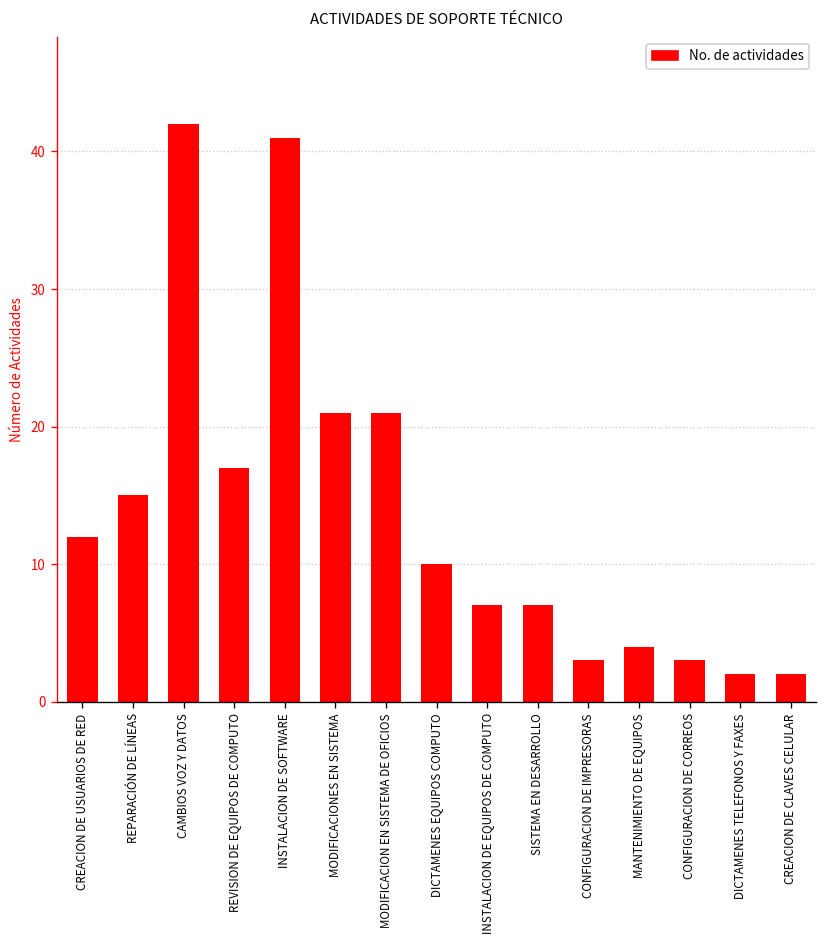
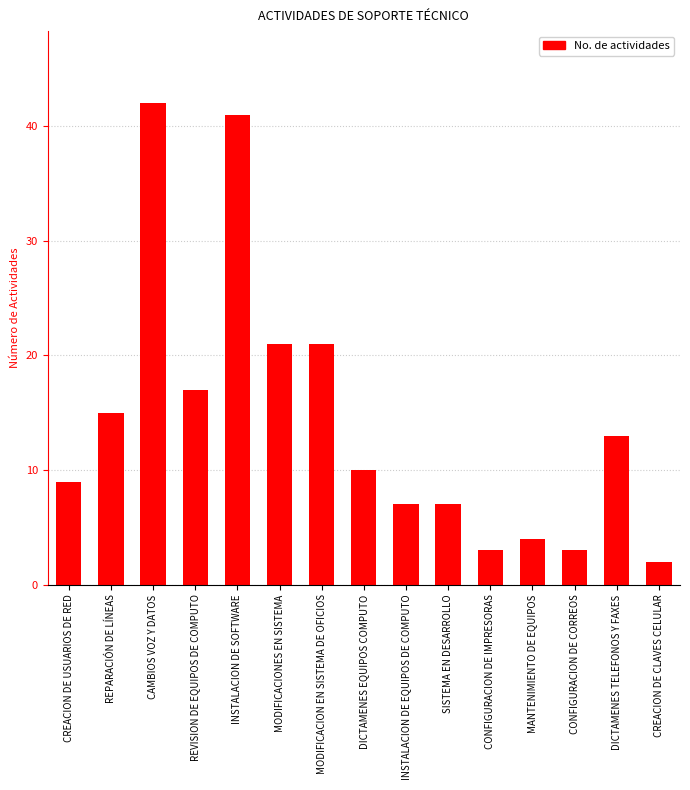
CREACION DE USUARIOS DE RED: 12 -> 9
DICTAMENES TELEFONOS Y FAXES: 2 -> 13
